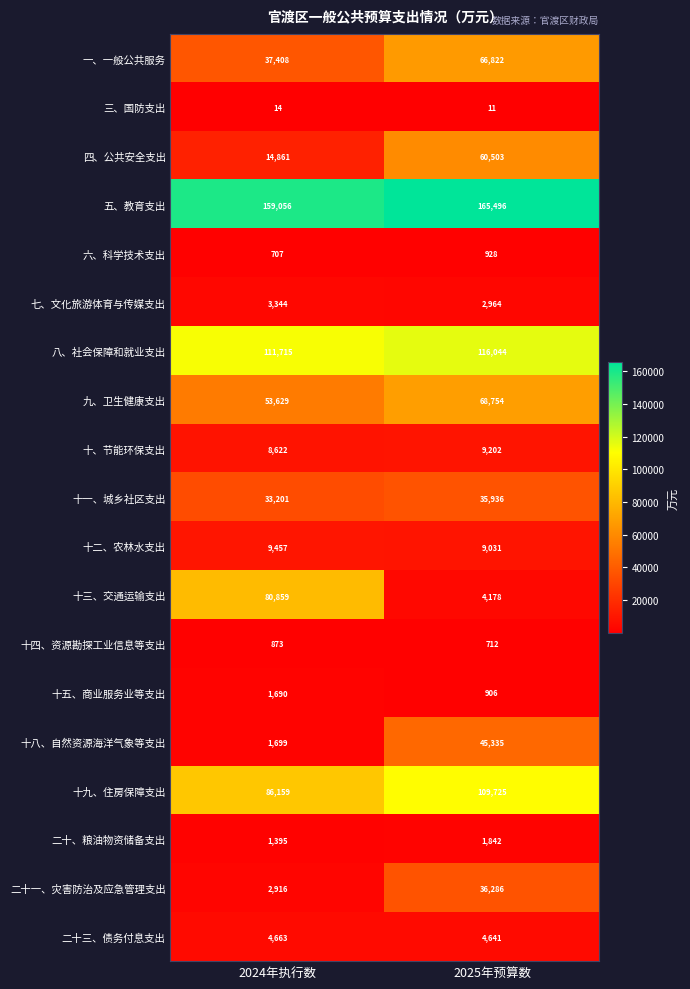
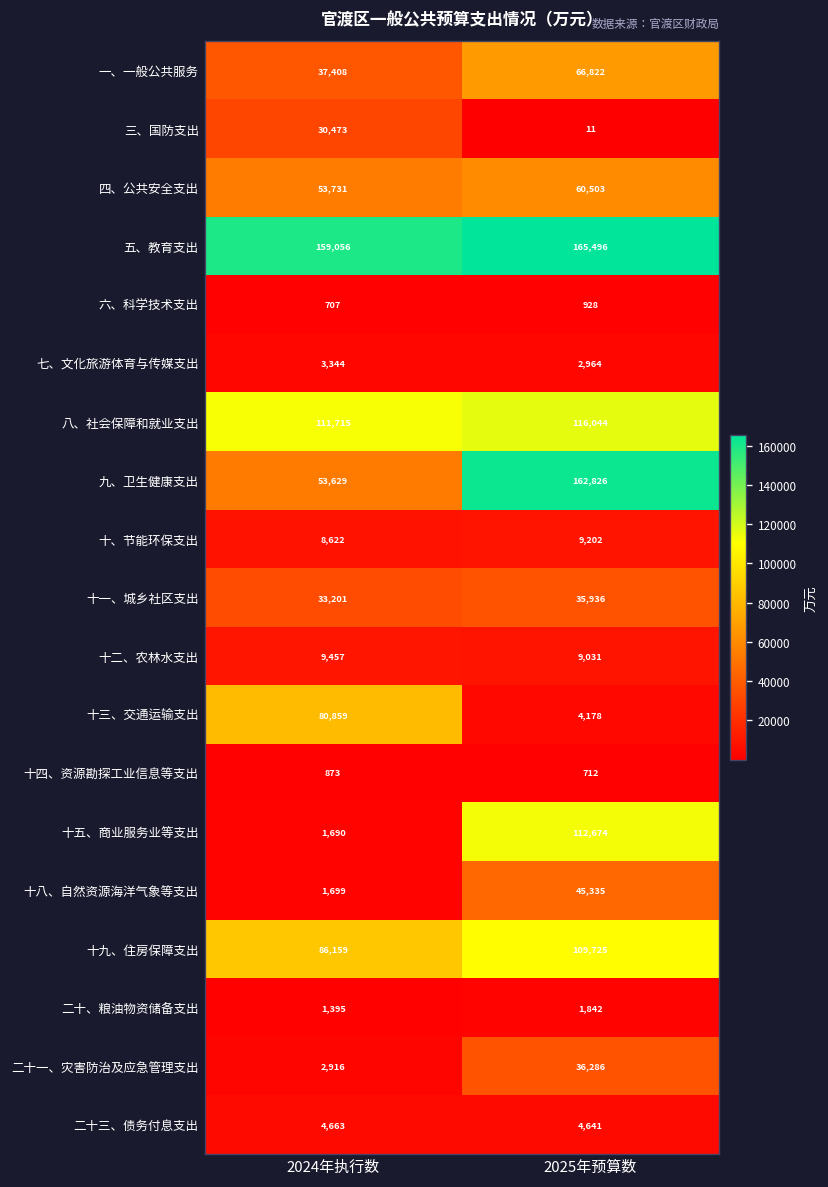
三、国防支出, 2024年执行数: 14 -> 30,473
四、公共安全支出, 2024年执行数: 14,861 -> 53,731
九、卫生健康支出, 2025年预算数: 68,754 -> 162,826
十五、商业服务业等支出, 2025年预算数: 906 -> 112,674
